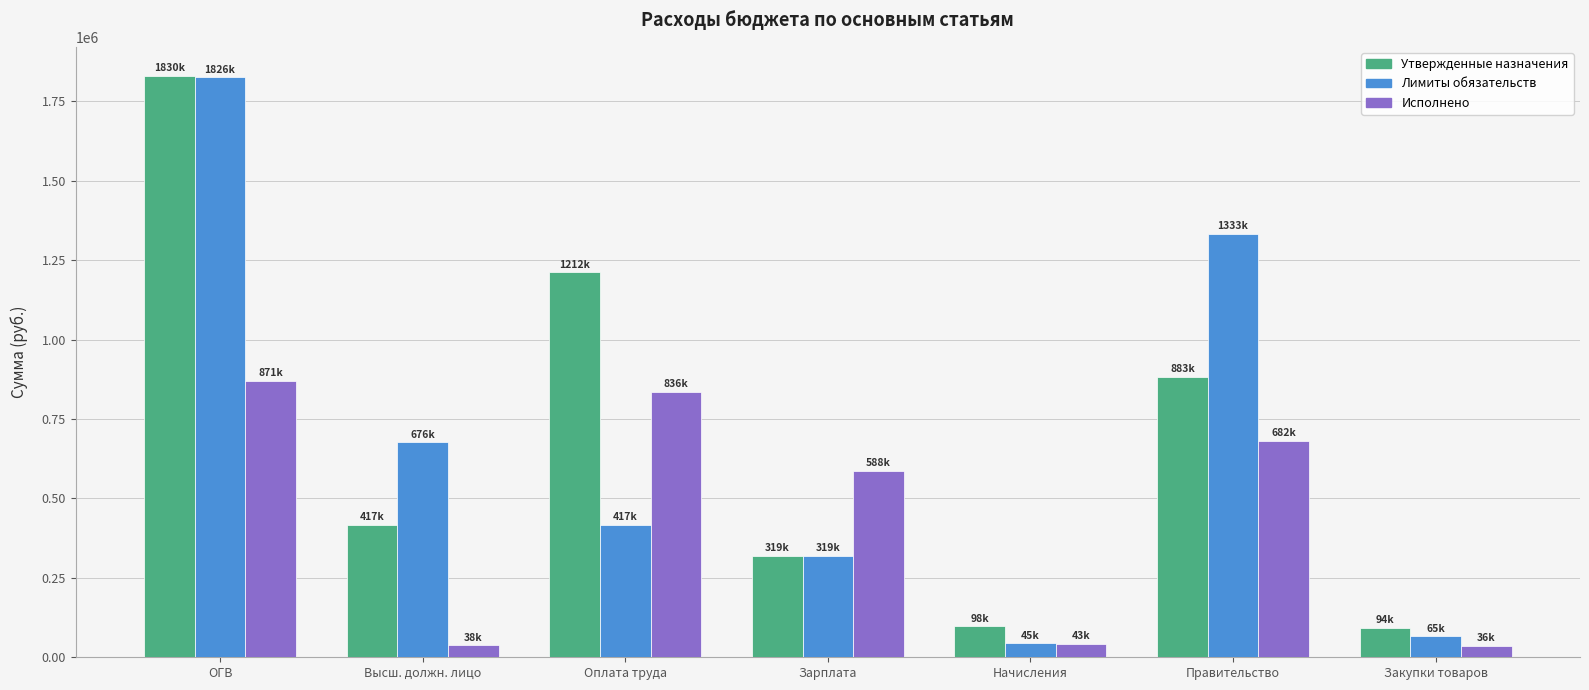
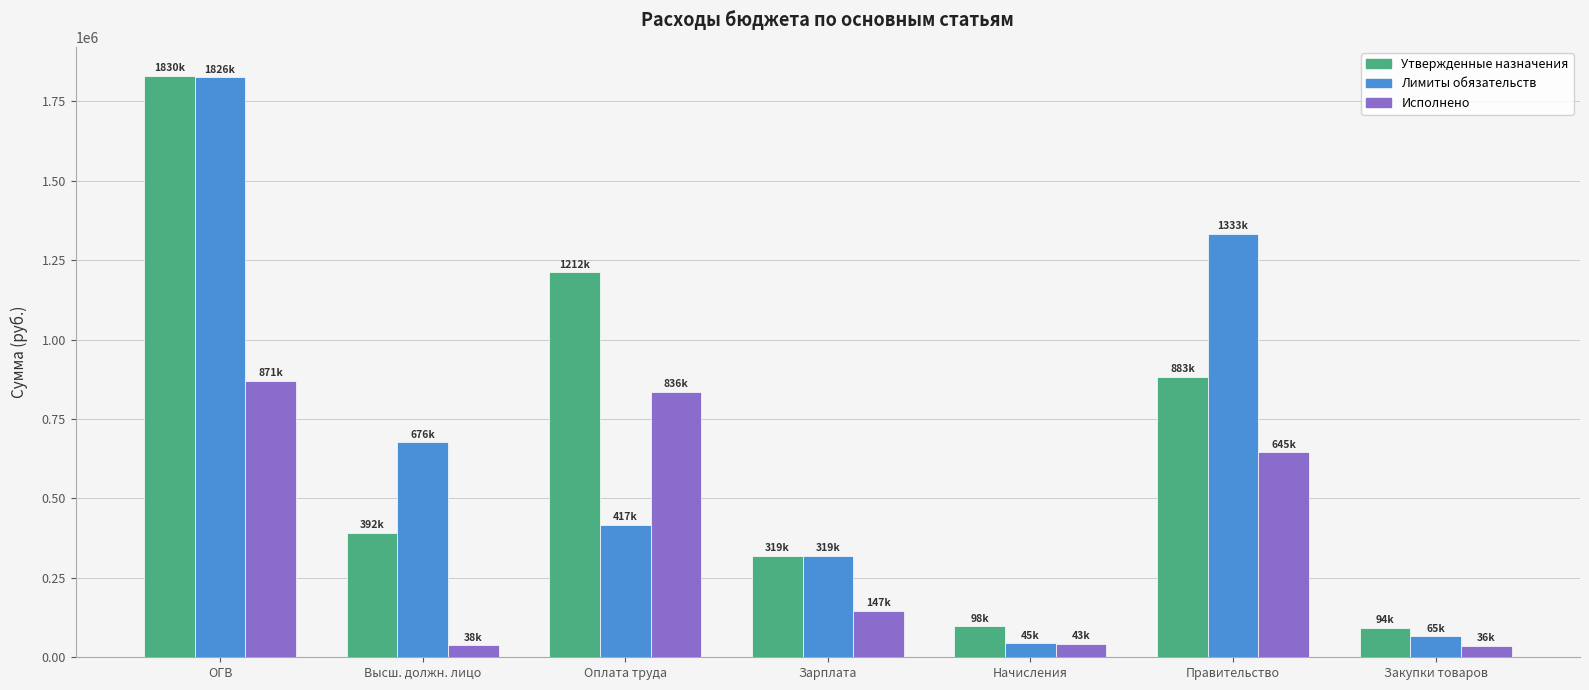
Утвержденные назначения, Высш. должн. лицо: 417k -> 392k
Исполнено, Зарплата: 588k -> 147k
Исполнено, Правительство: 682k -> 645k
